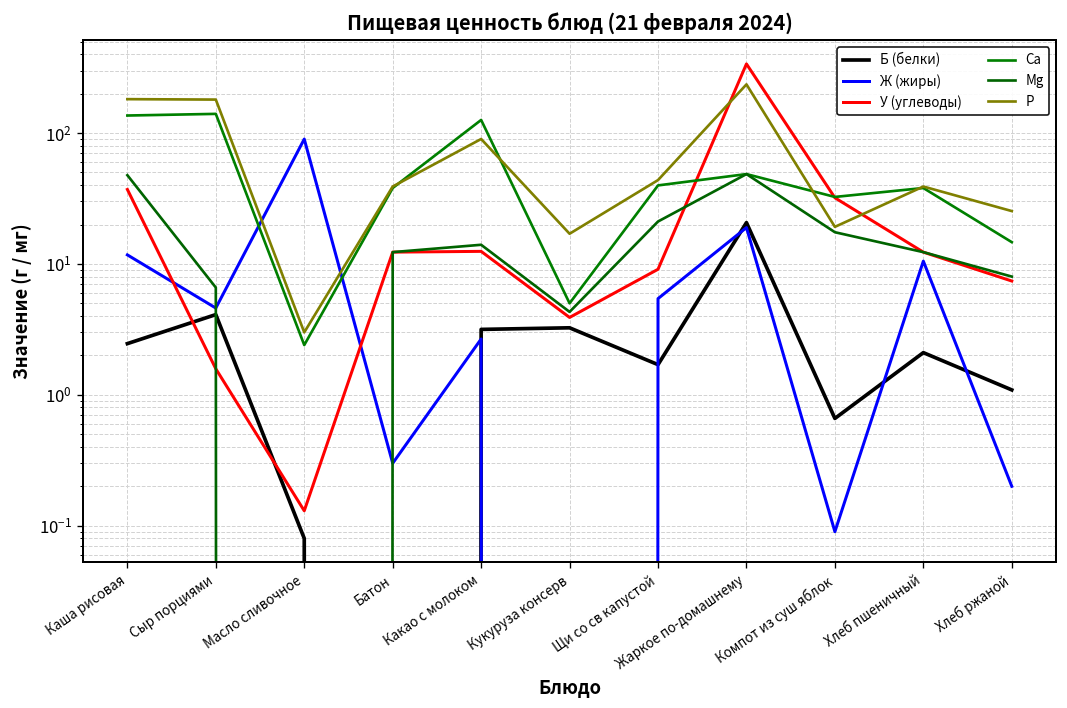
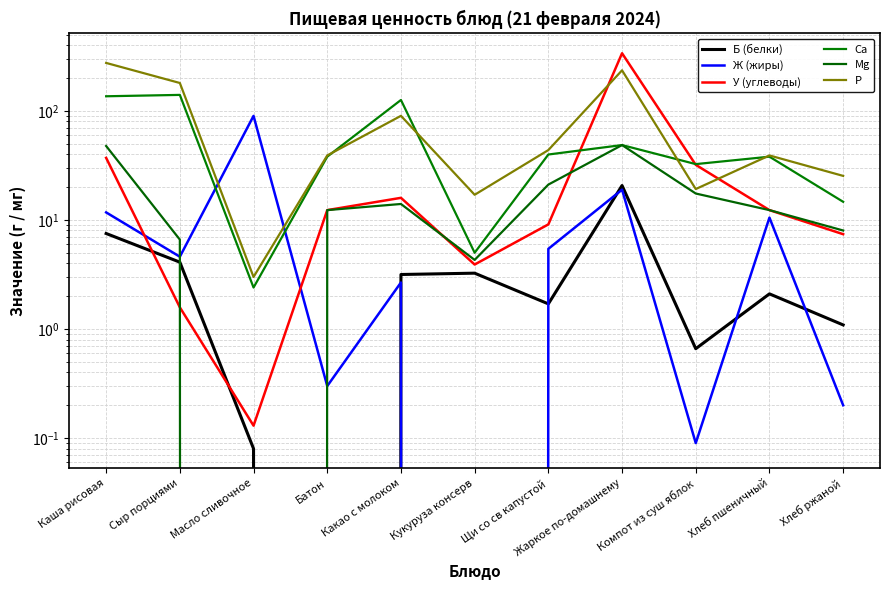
Б (белки), Каша рисовая: 2.5 -> 8
P, Каша рисовая: 180 -> 270
У (углеводы), Какао с молоком: 12 -> 16
